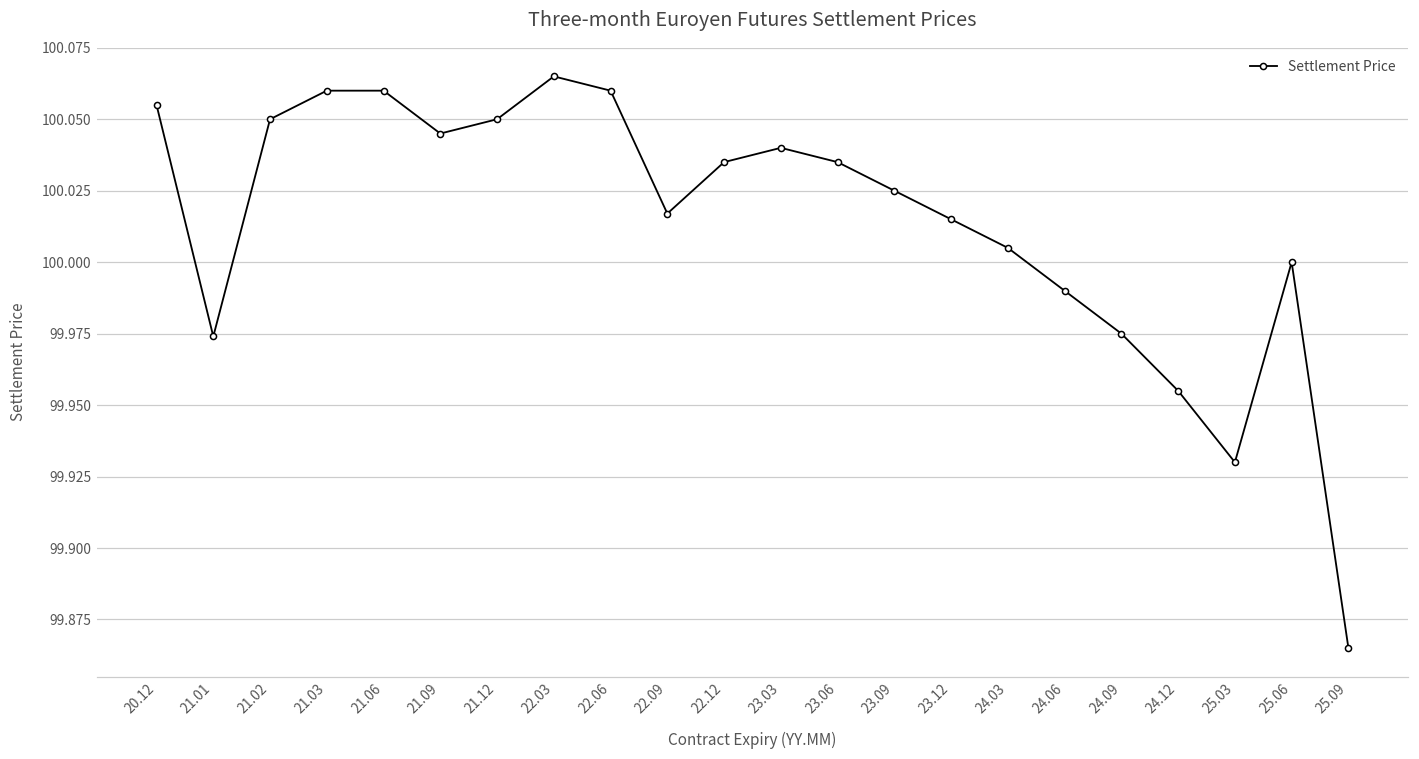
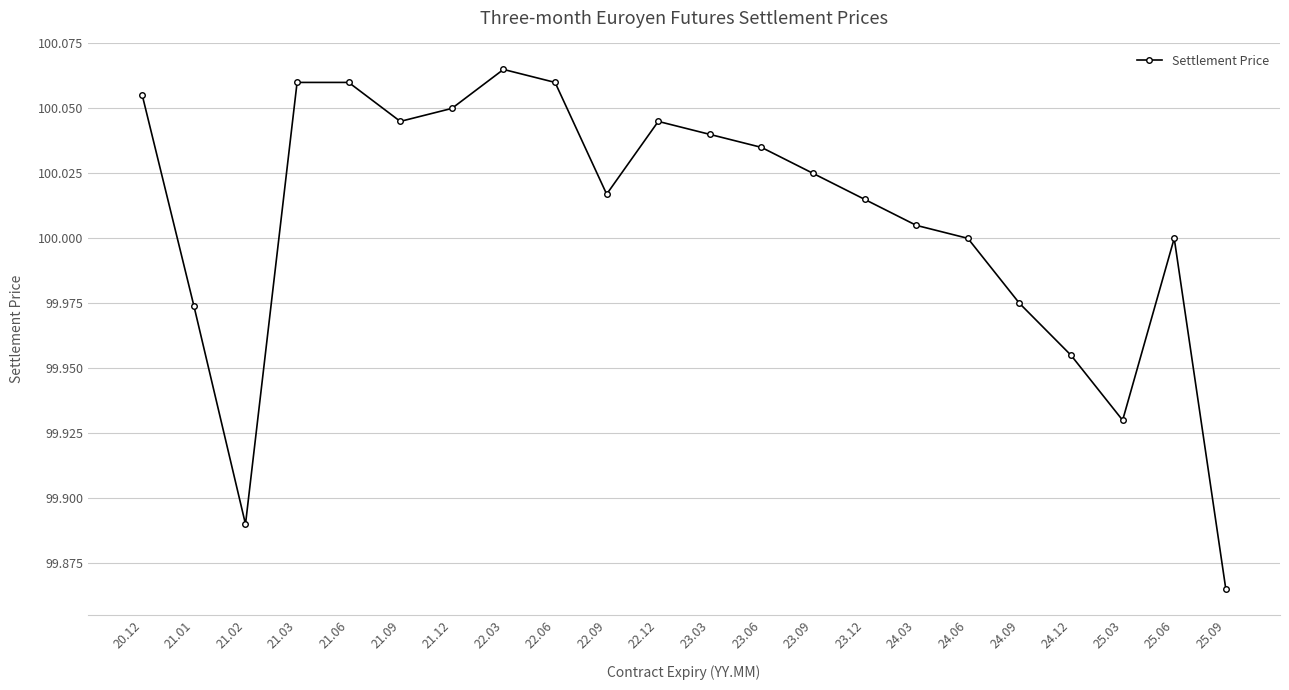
21.02: 100.05 -> 99.89
22.12: 100.035 -> 100.045
24.06: 99.99 -> 100.00
